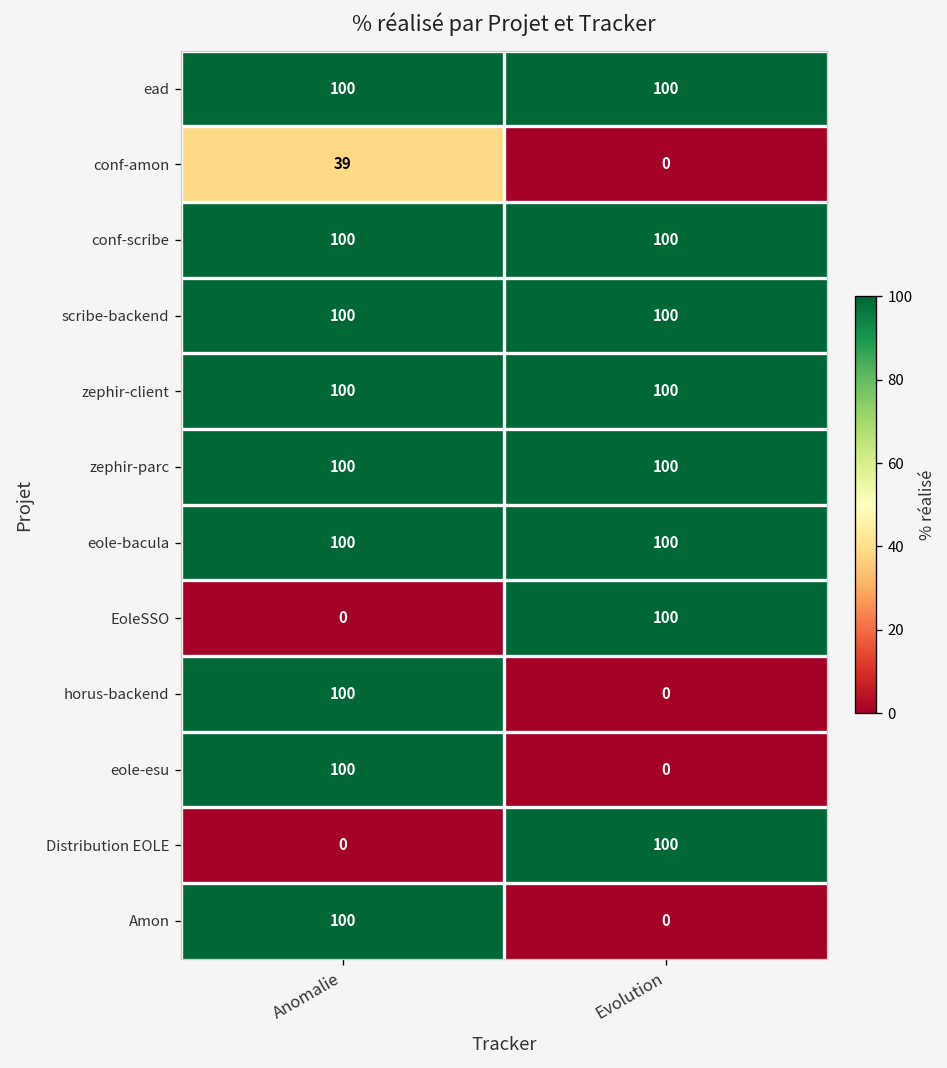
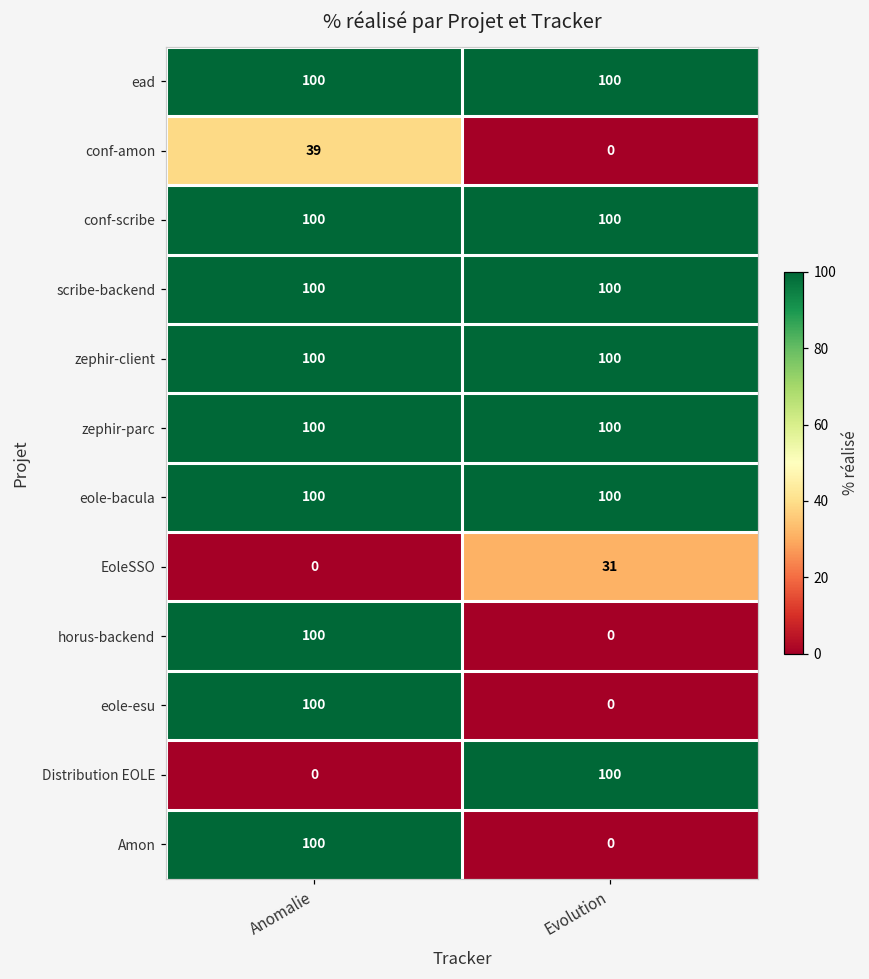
EoleSSO, Evolution: 100 -> 31
